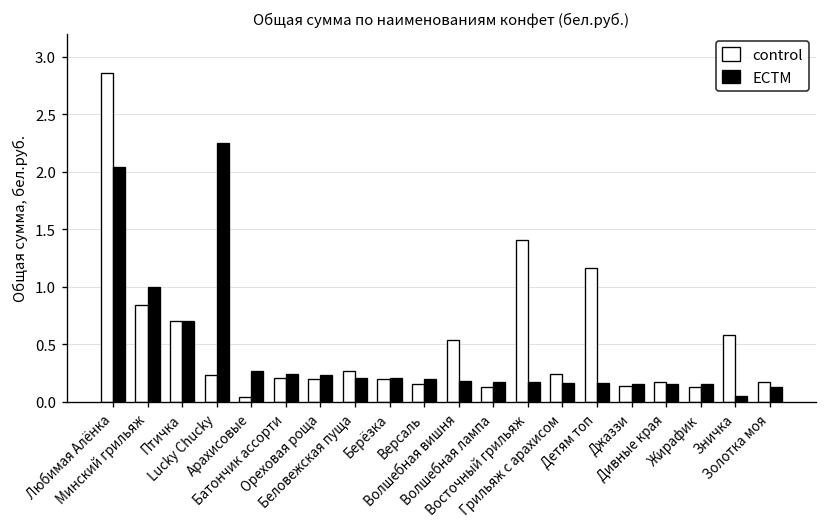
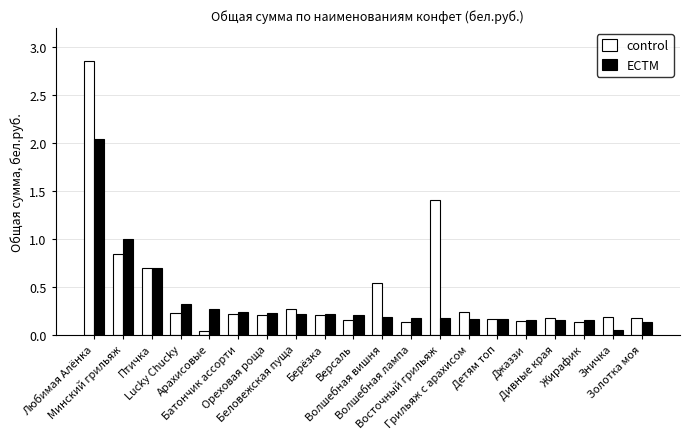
ECTM, Lucky Chucky: 2.3 -> 0.3
control, Детям топ: 1.2 -> 0.2
control, Зничка: 0.6 -> 0.2
